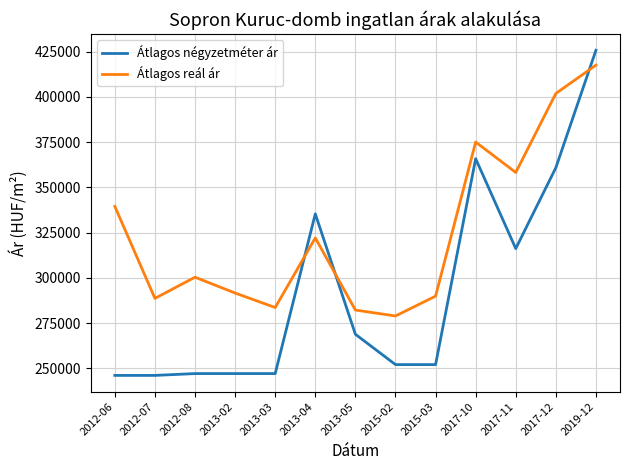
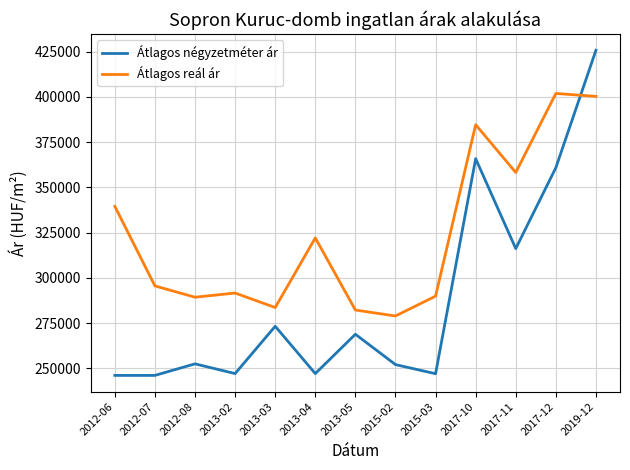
Átlagos reál ár, 2012-07: 289000 -> 296000
Átlagos négyzetméter ár, 2012-08: 247000 -> 253000
Átlagos reál ár, 2012-08: 300000 -> 289000
Átlagos négyzetméter ár, 2013-03: 247000 -> 273000
Átlagos négyzetméter ár, 2013-04: 335000 -> 247000
Átlagos négyzetméter ár, 2015-03: 252000 -> 247000
Átlagos reál ár, 2017-10: 375000 -> 385000
Átlagos reál ár, 2019-12: 418000 -> 400000
